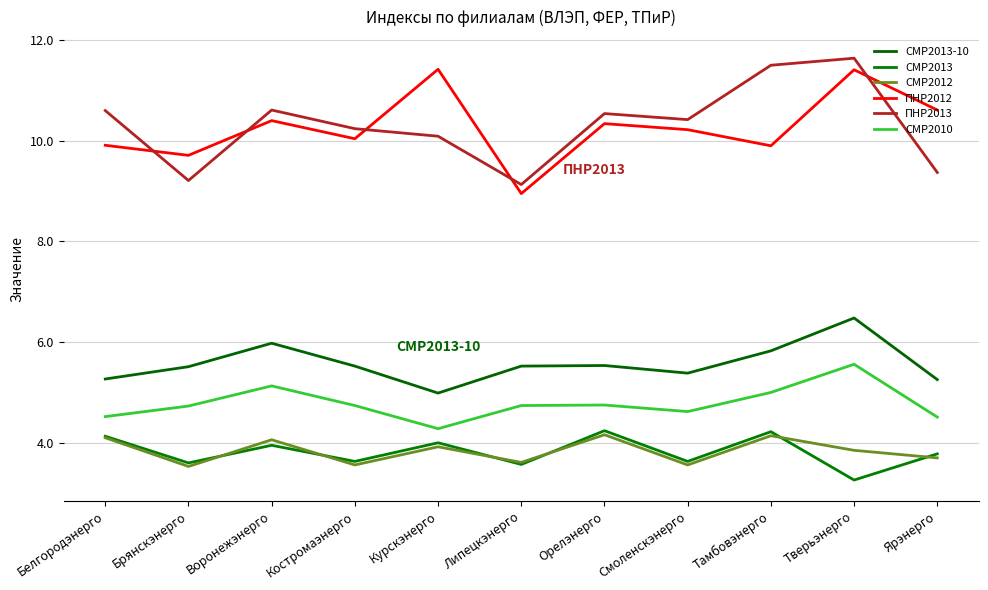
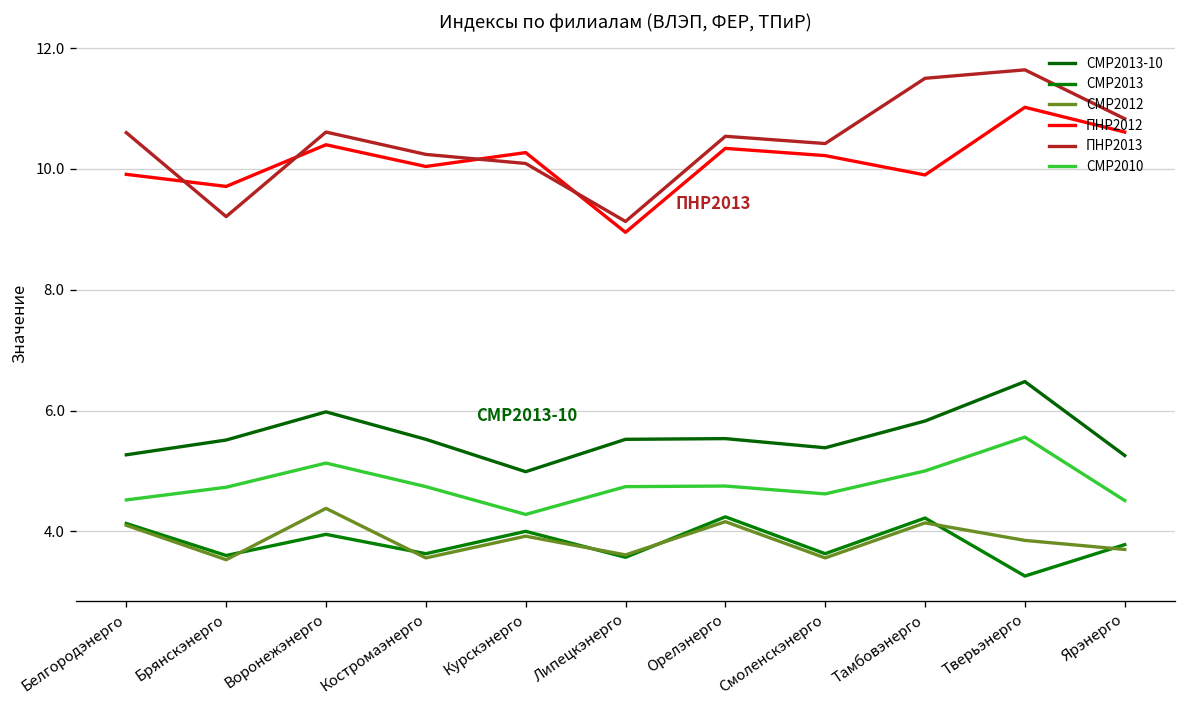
СМР2012, Воронежэнерго: 4.1 -> 4.4
ПНР2012, Курскэнерго: 11.4 -> 10.3
ПНР2012, Тверьэнерго: 11.4 -> 11.0
ПНР2013, Ярэнерго: 9.4 -> 10.8
